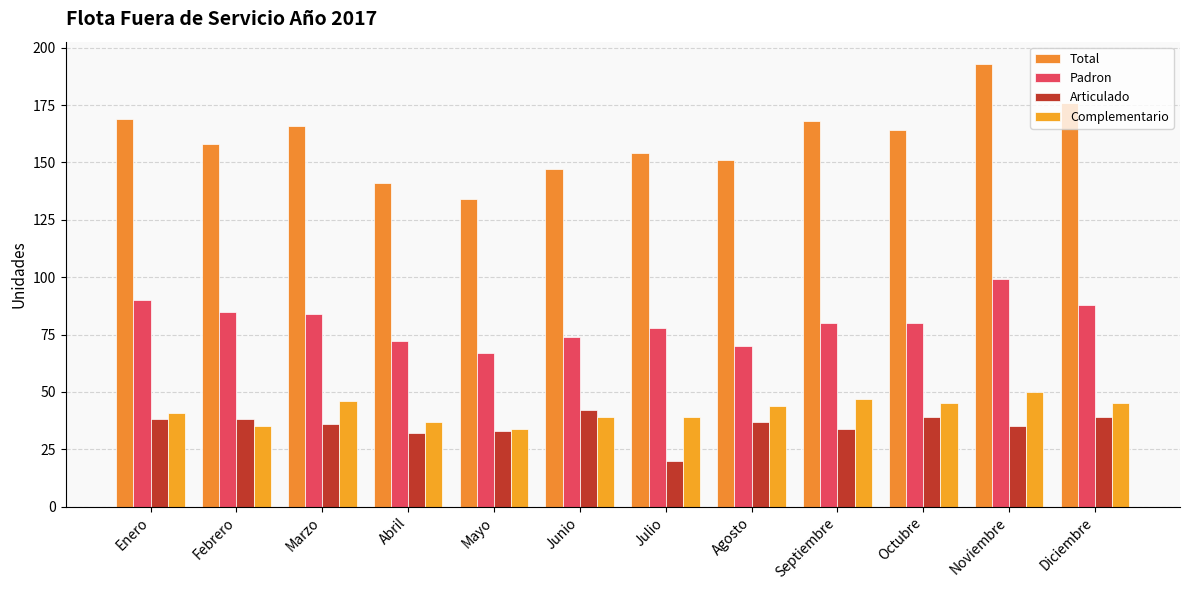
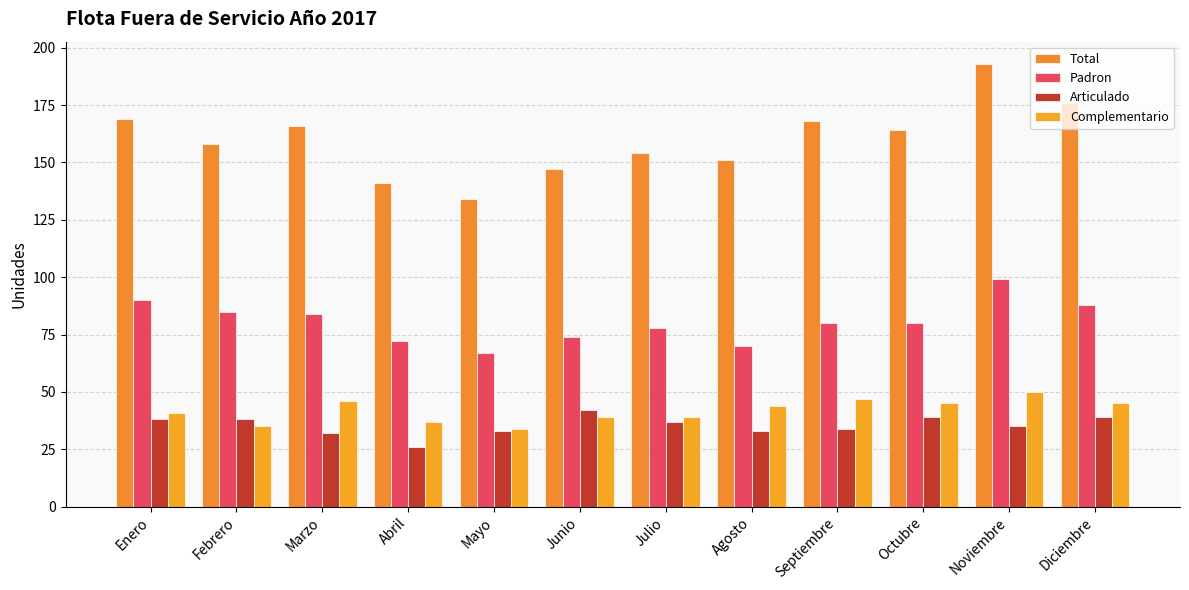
Articulado, Marzo: 36 -> 32
Articulado, Abril: 32 -> 26
Articulado, Julio: 20 -> 37
Articulado, Agosto: 37 -> 33
